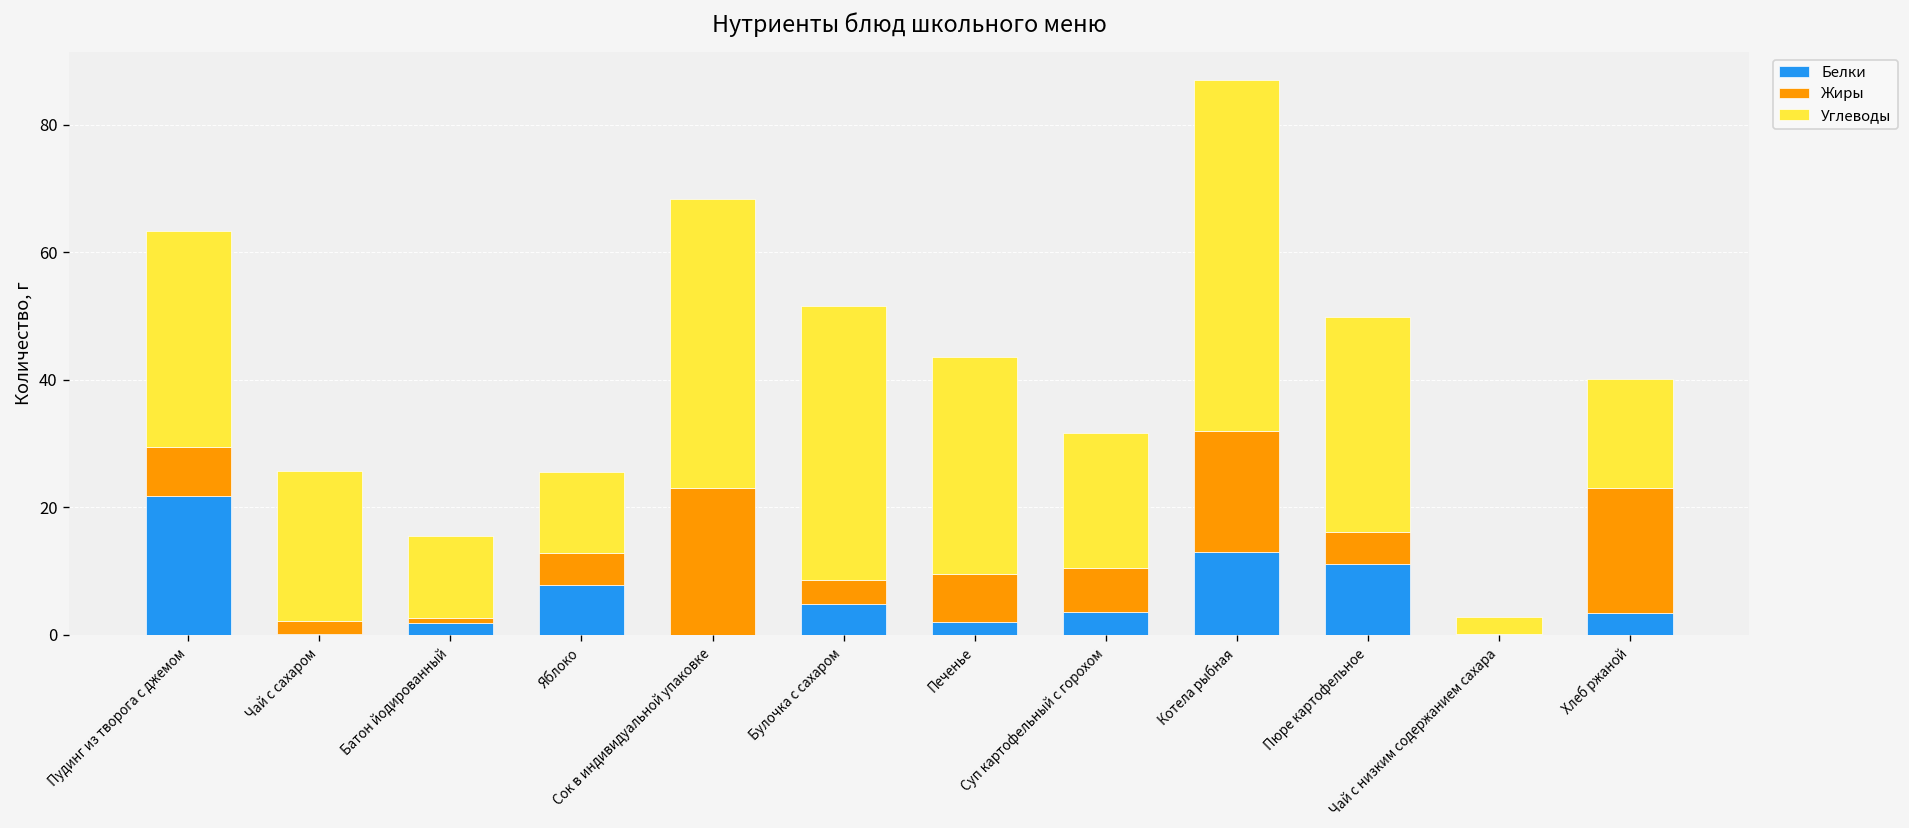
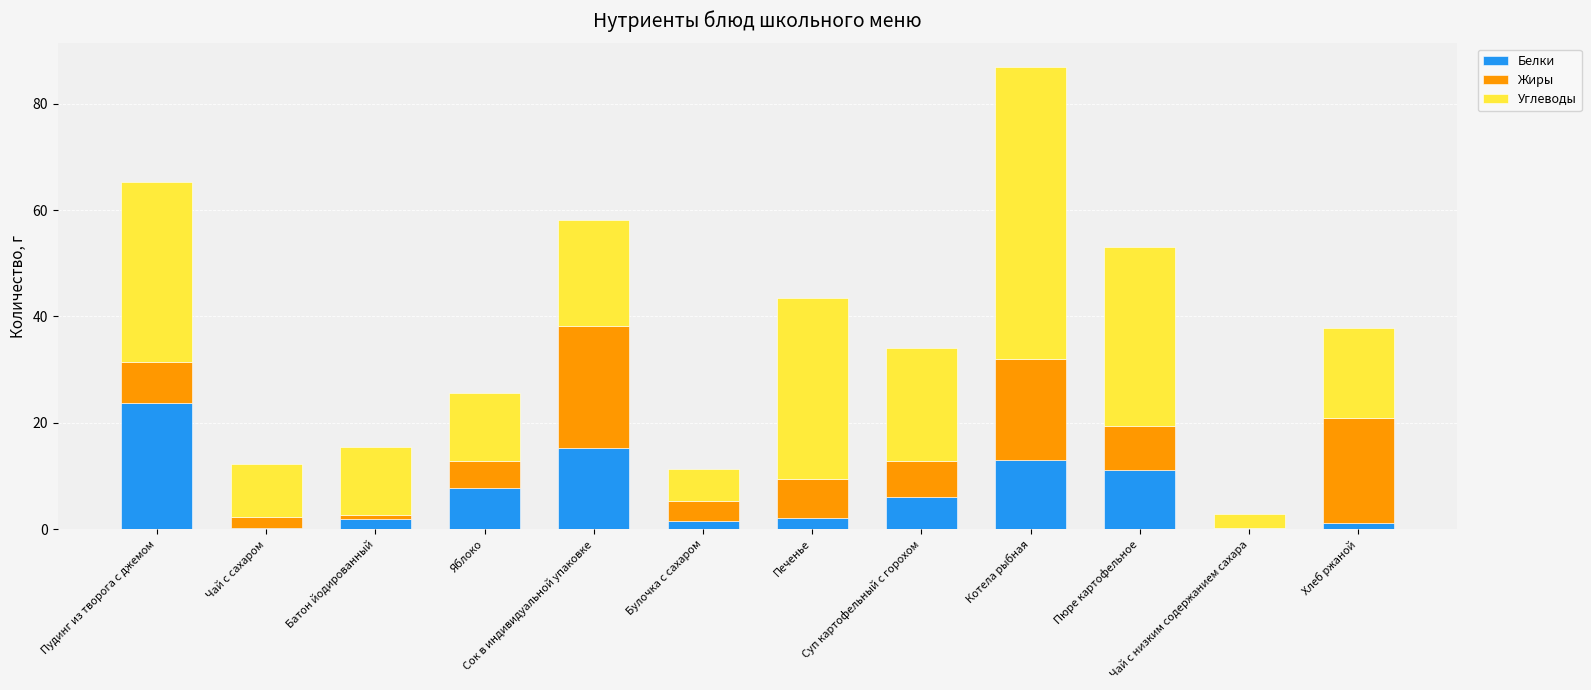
Белки, Пудинг из творога с джемом: 22 -> 24
Углеводы, Чай с сахаром: 24 -> 10
Белки, Сок в индивидуальной упаковке: 0 -> 15
Углеводы, Сок в индивидуальной упаковке: 45 -> 20
Белки, Булочка с сахаром: 5 -> 2
Углеводы, Булочка с сахаром: 43 -> 6
Белки, Суп картофельный с горохом: 4 -> 6
Жиры, Пюре картофельное: 5 -> 8
Белки, Хлеб ржаной: 3 -> 1
